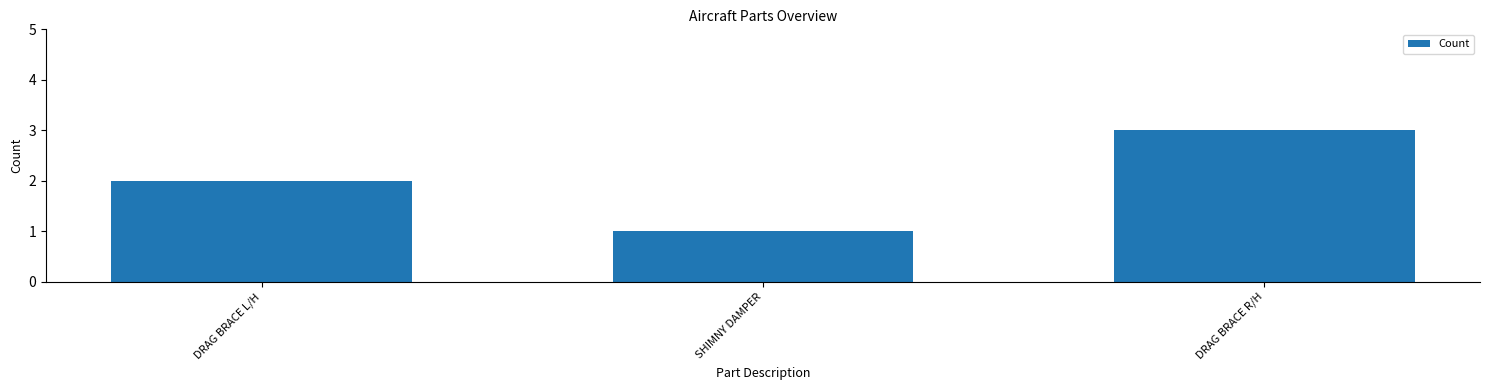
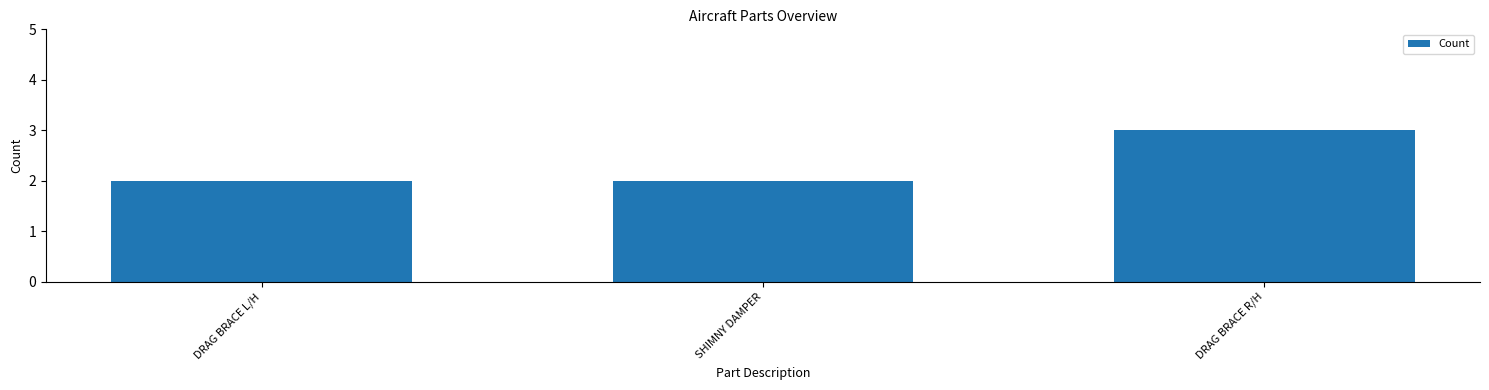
SHIMNY DAMPER: 1 -> 2
